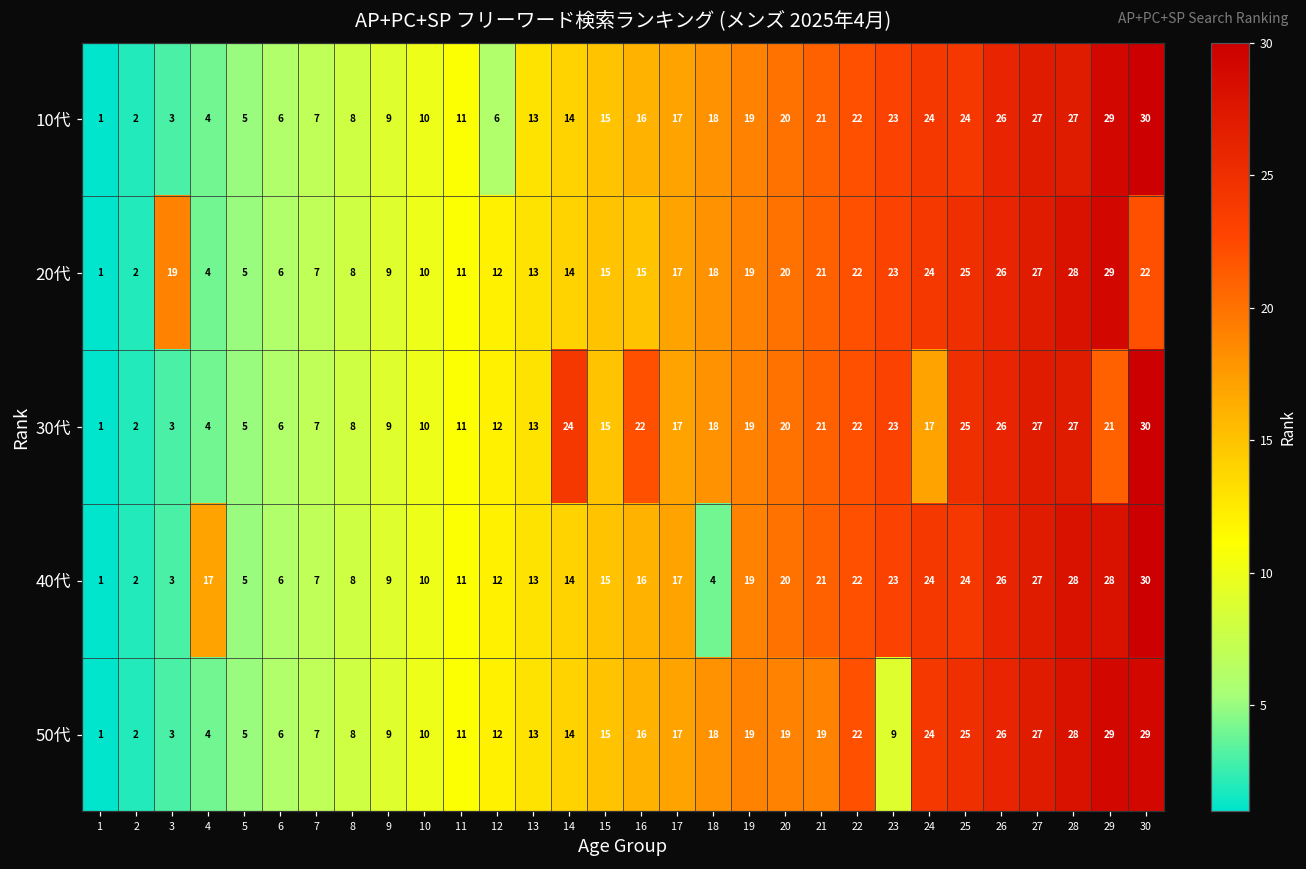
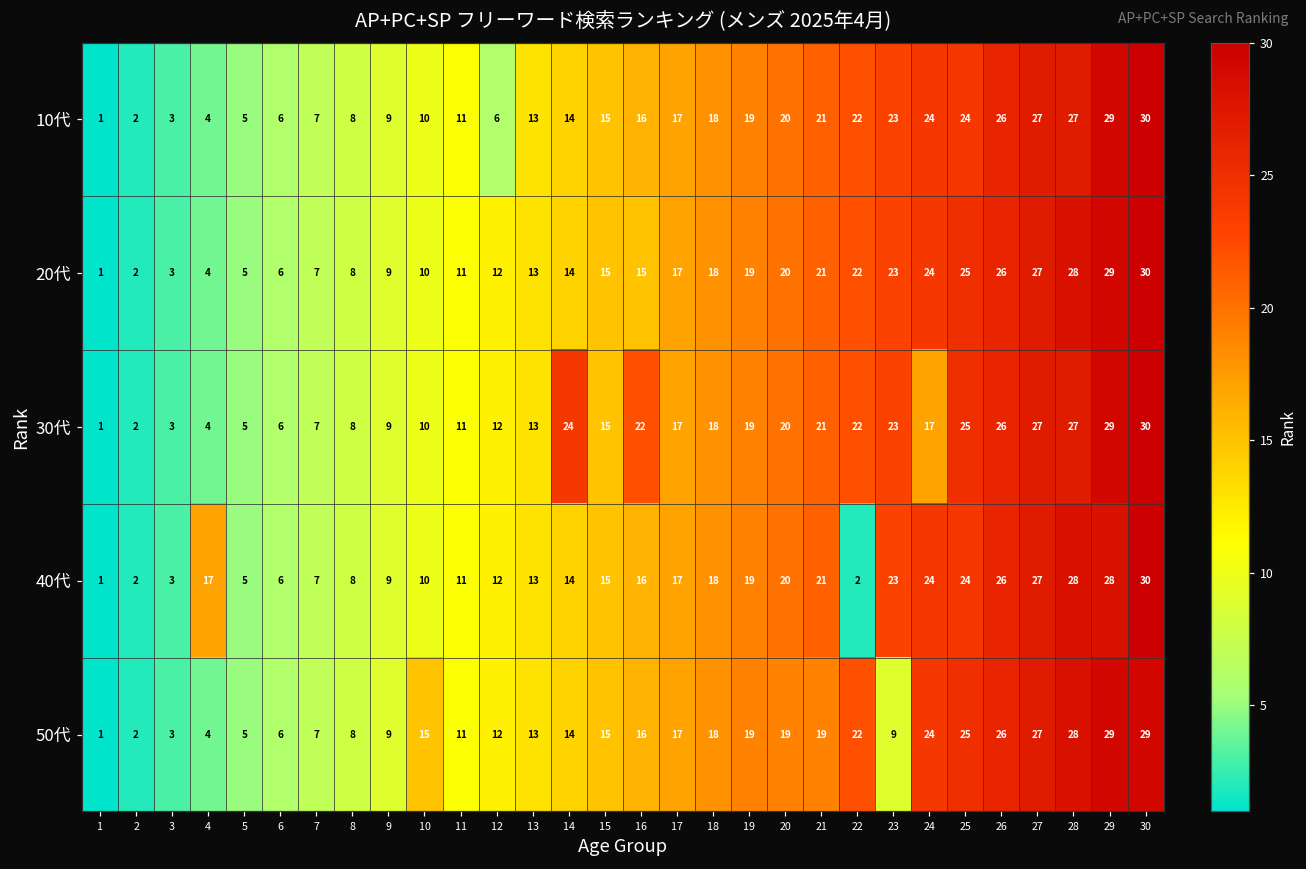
20代, 3: 19 -> 3
20代, 30: 22 -> 30
30代, 29: 21 -> 29
40代, 18: 4 -> 18
40代, 22: 22 -> 2
50代, 10: 10 -> 15
